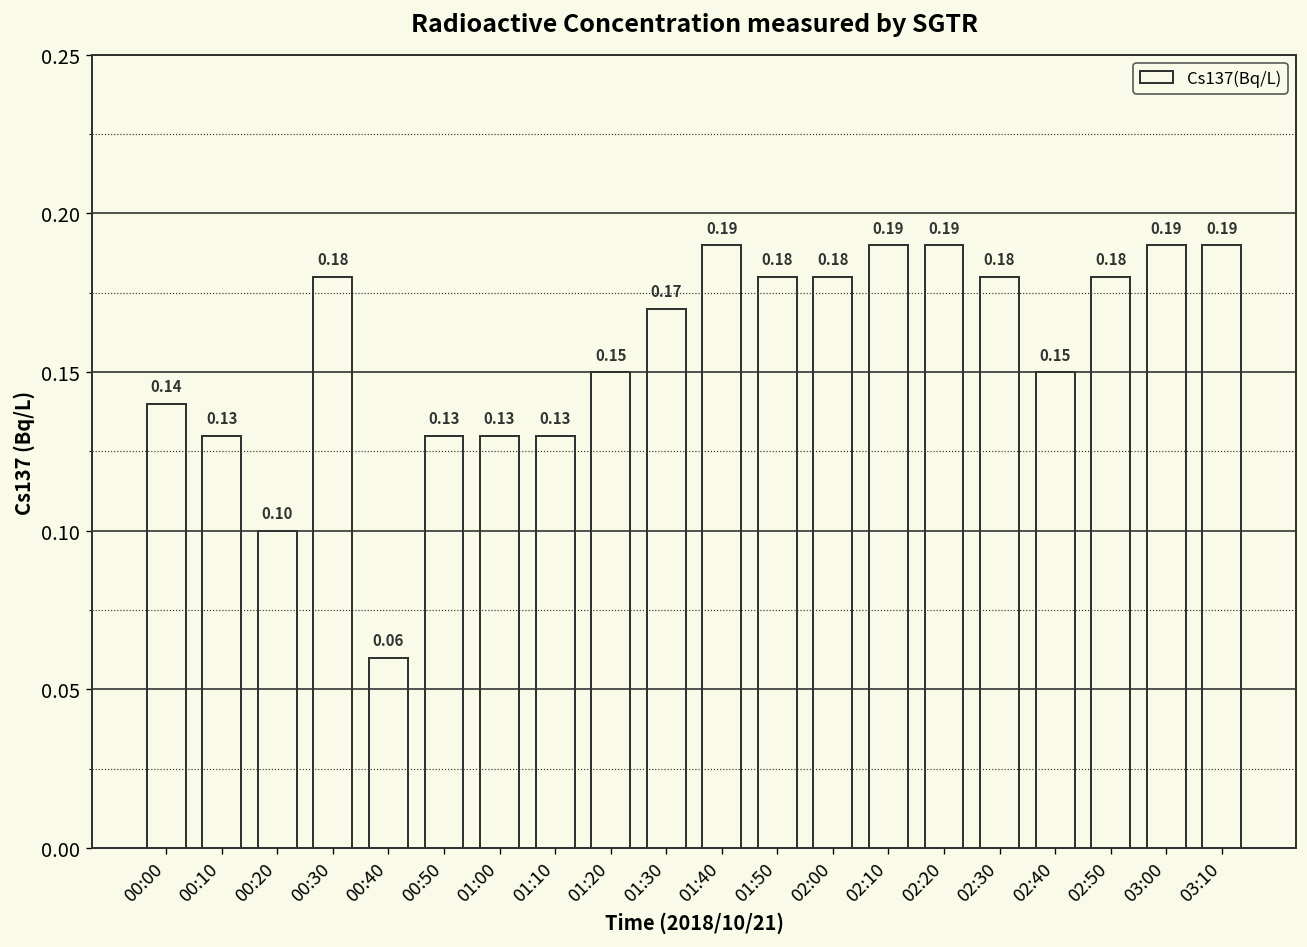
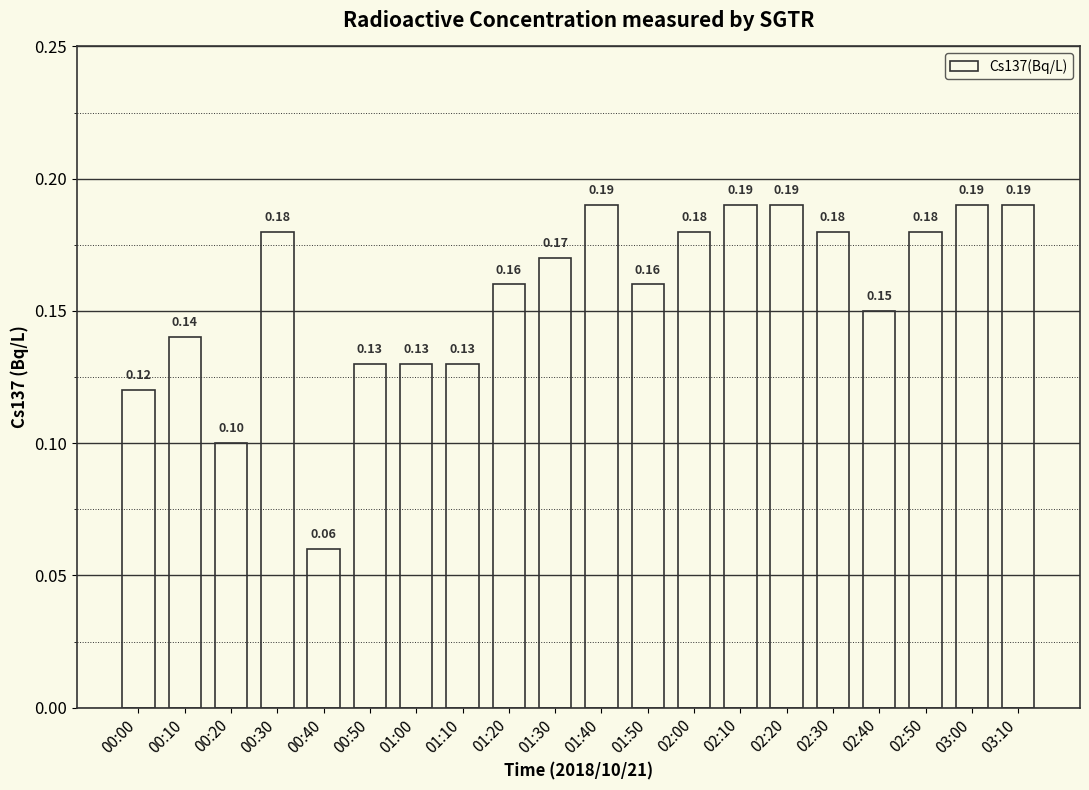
00:00: 0.14 -> 0.12
00:10: 0.13 -> 0.14
01:20: 0.15 -> 0.16
01:50: 0.18 -> 0.16
